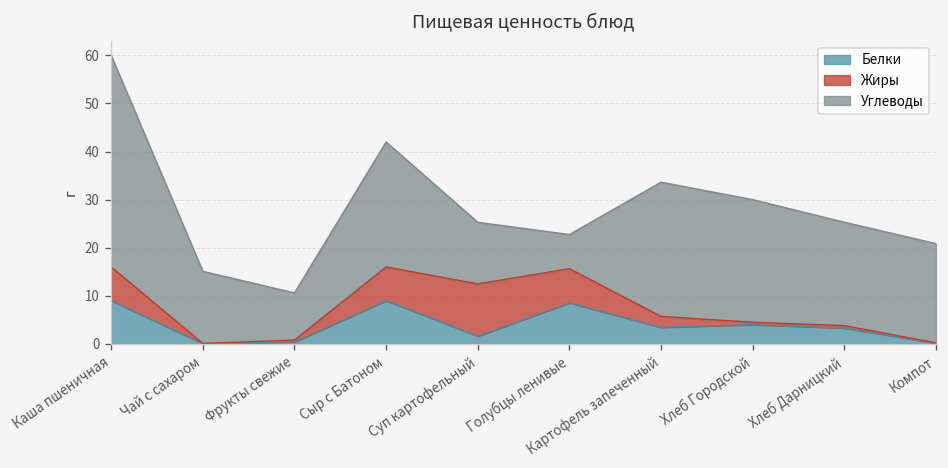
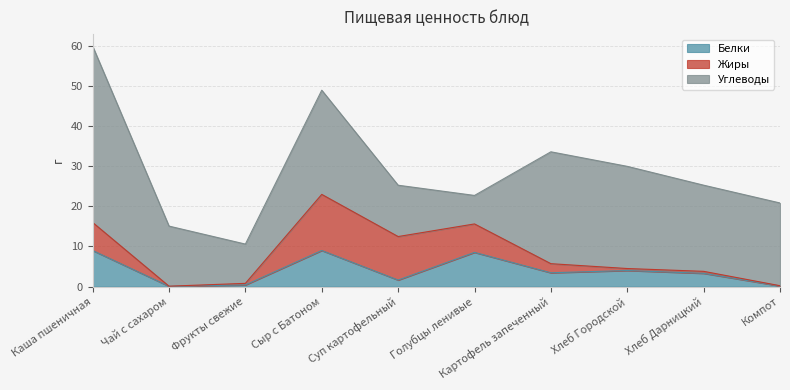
Жиры, Сыр с Батоном: 7 -> 14
